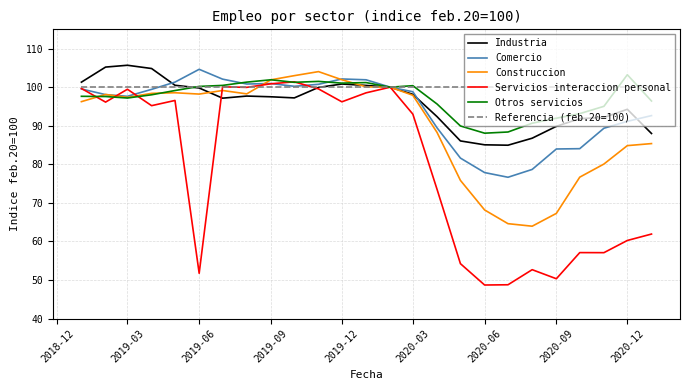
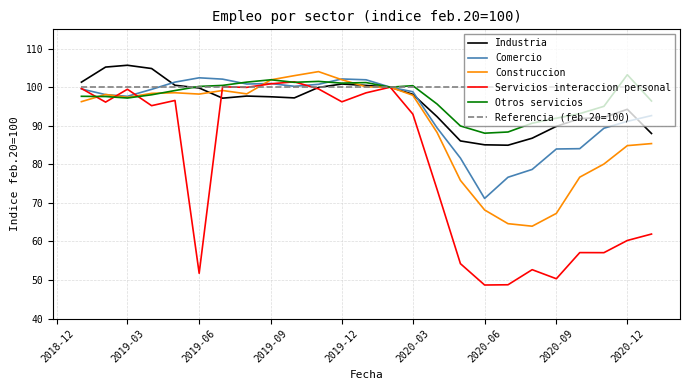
Comercio, 2019-06: 105 -> 102
Comercio, 2020-06: 78 -> 71
